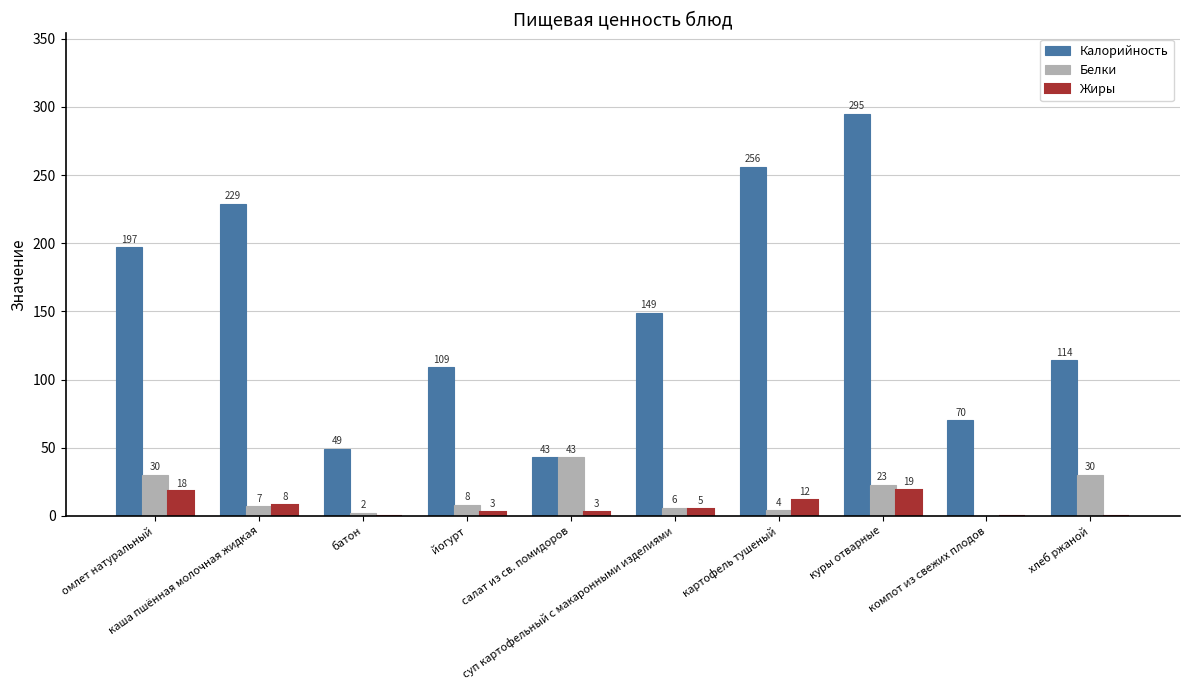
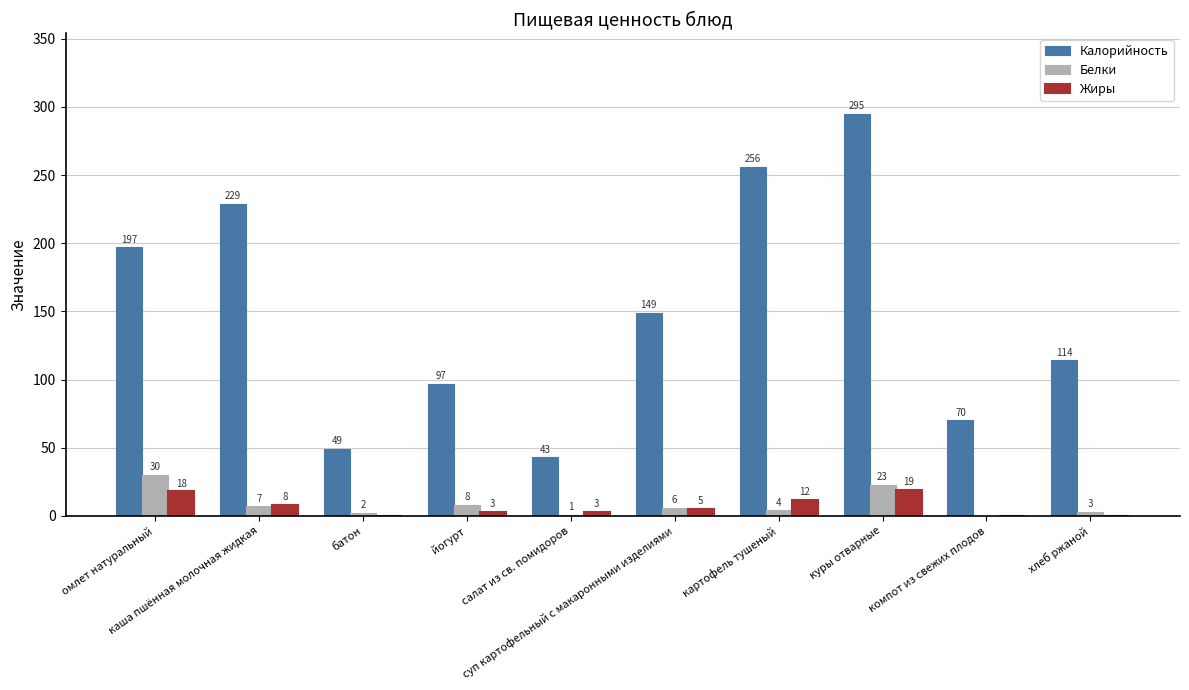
Калорийность, йогурт: 109 -> 97
Белки, салат из св. помидоров: 43 -> 1
Белки, хлеб ржаной: 30 -> 3
